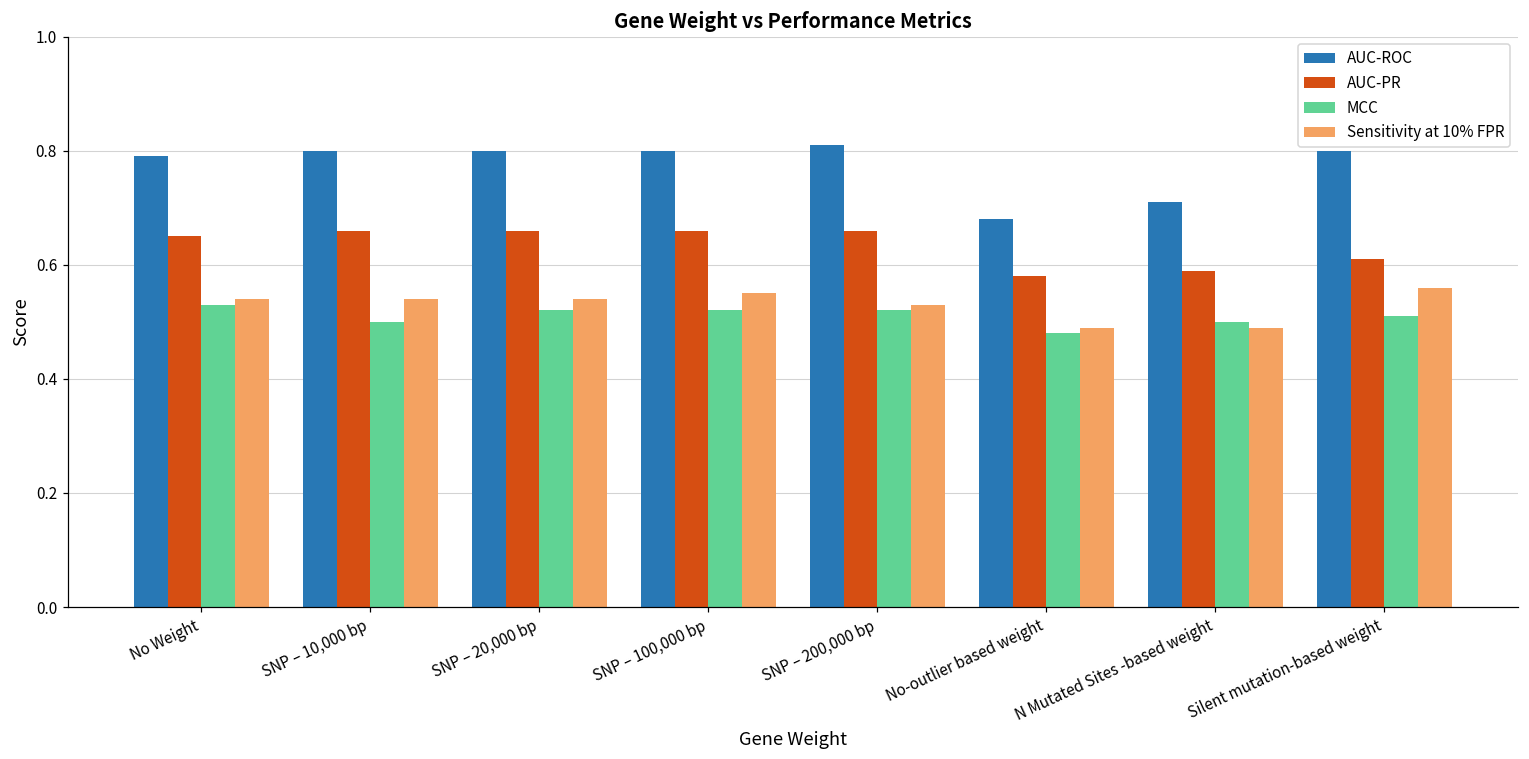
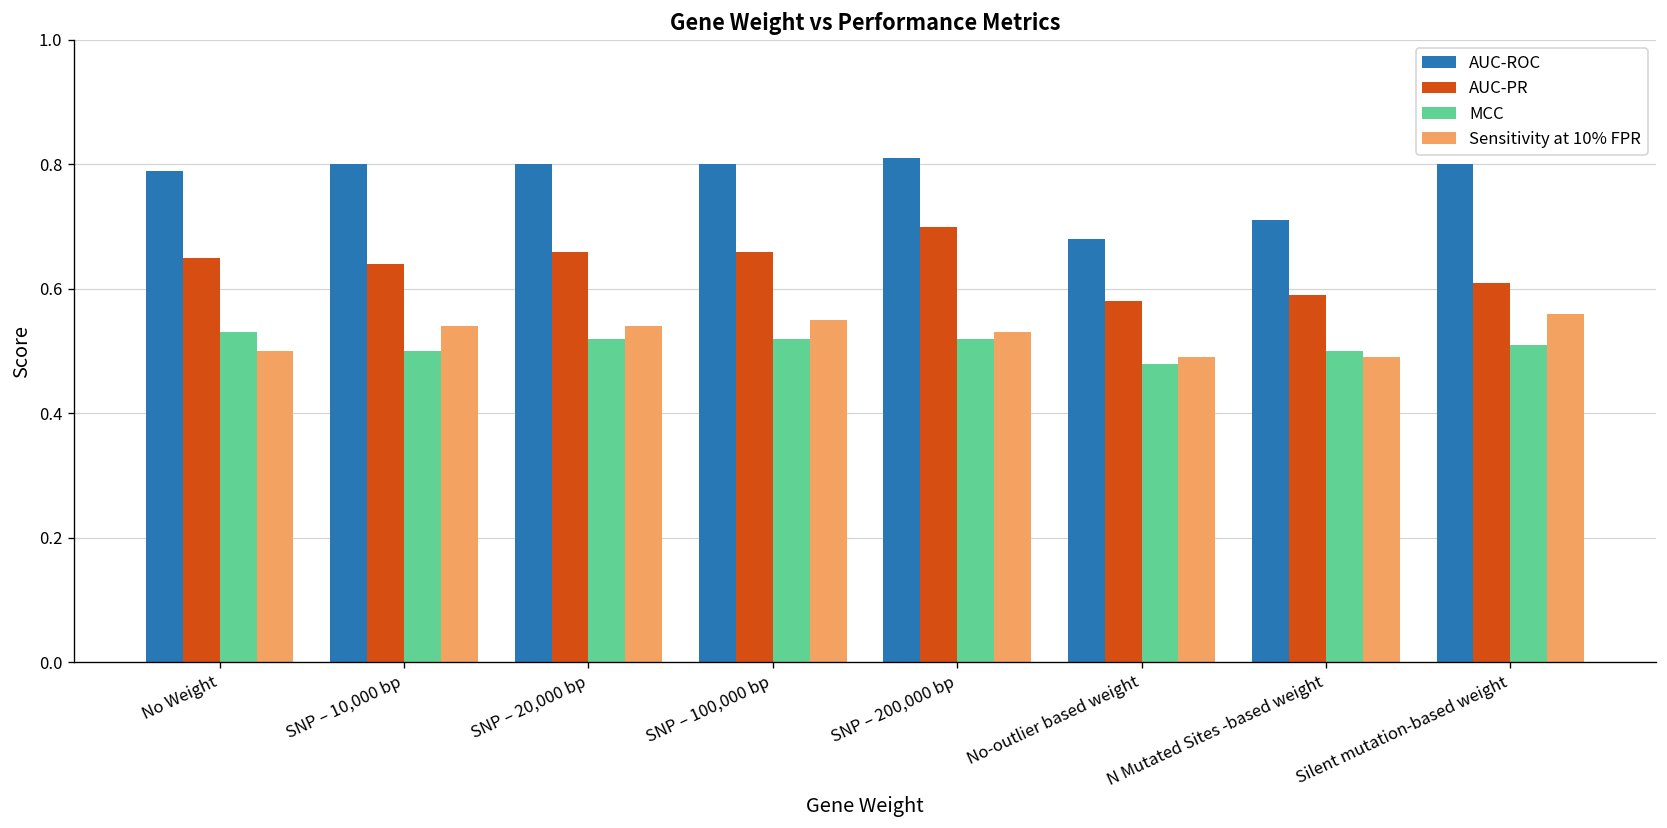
Sensitivity at 10% FPR, No Weight: 0.54 -> 0.50
AUC-PR, SNP – 10,000 bp: 0.66 -> 0.64
AUC-PR, SNP – 200,000 bp: 0.66 -> 0.70
